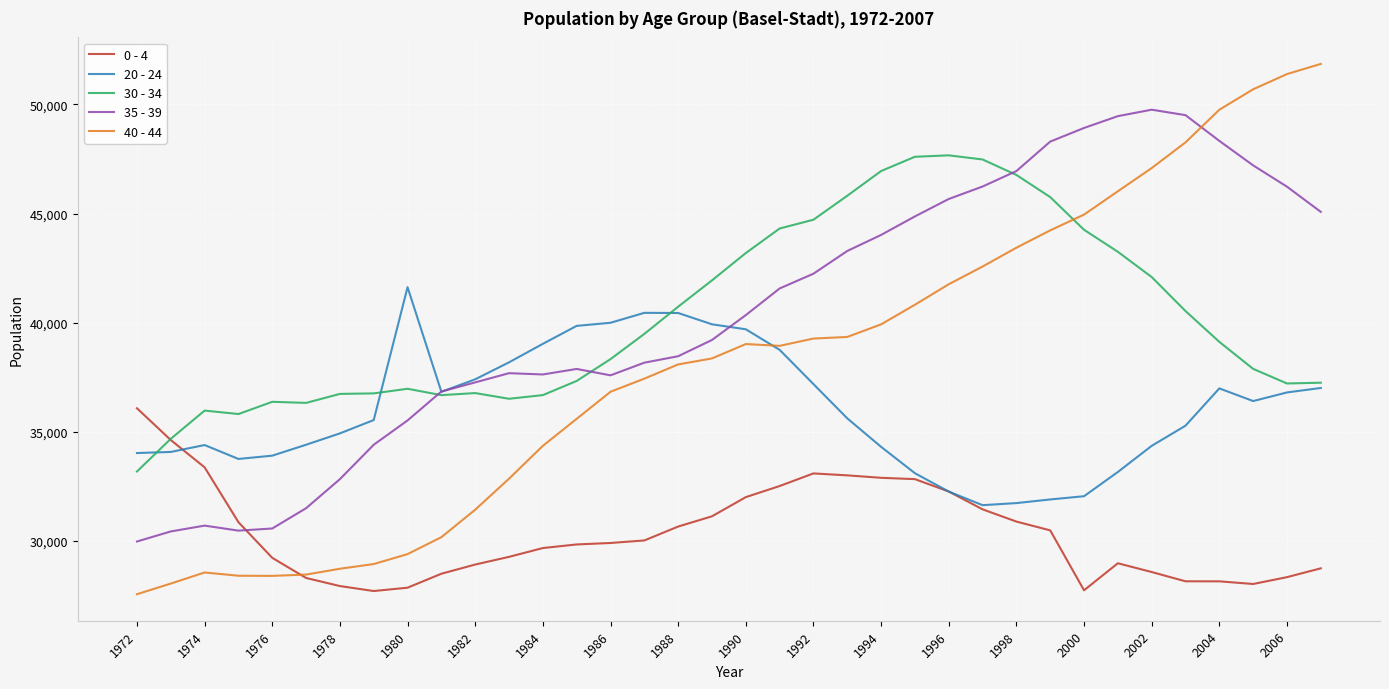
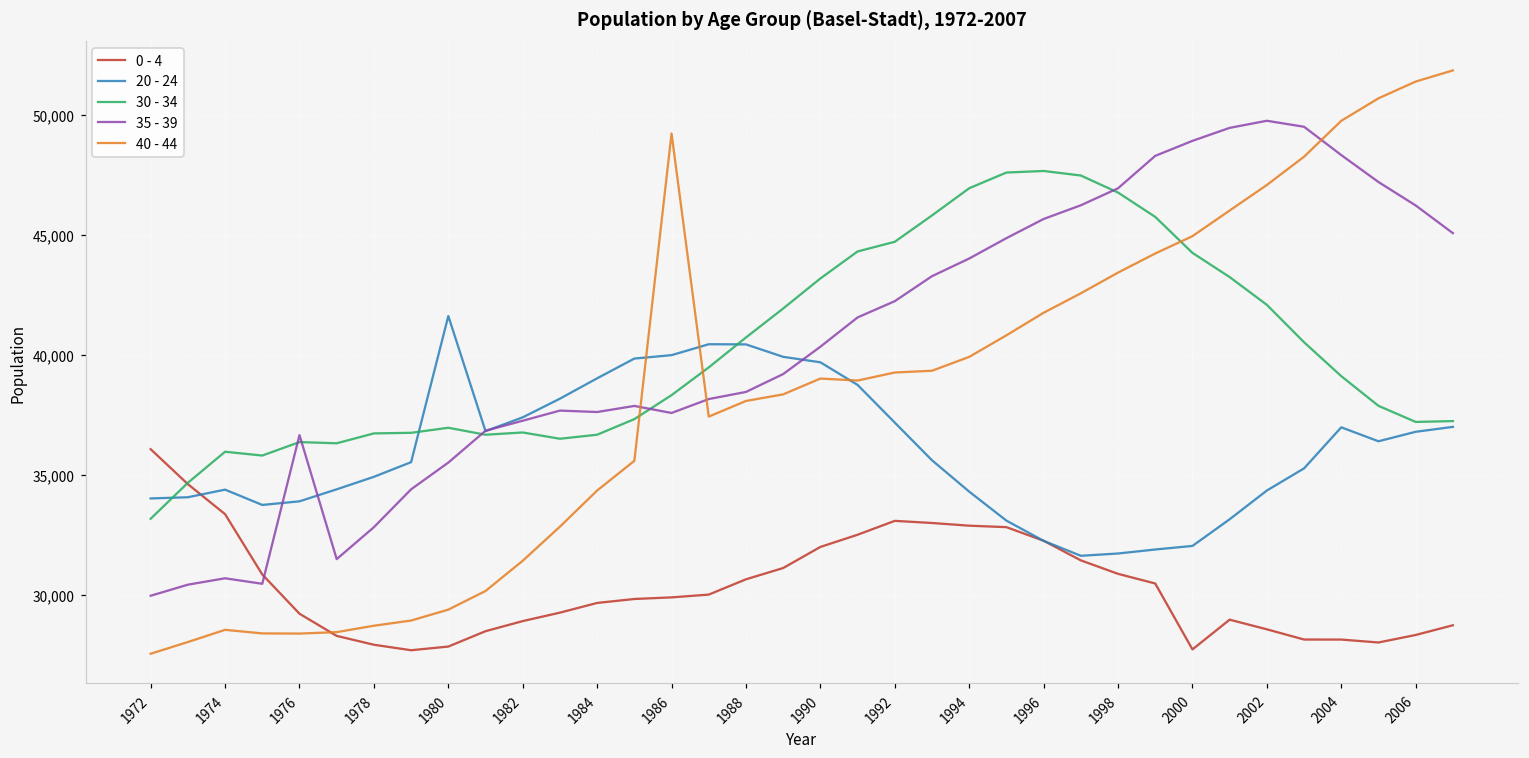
35 - 39, 1976: 30,600 -> 36,700
40 - 44, 1986: 36,800 -> 49,200
